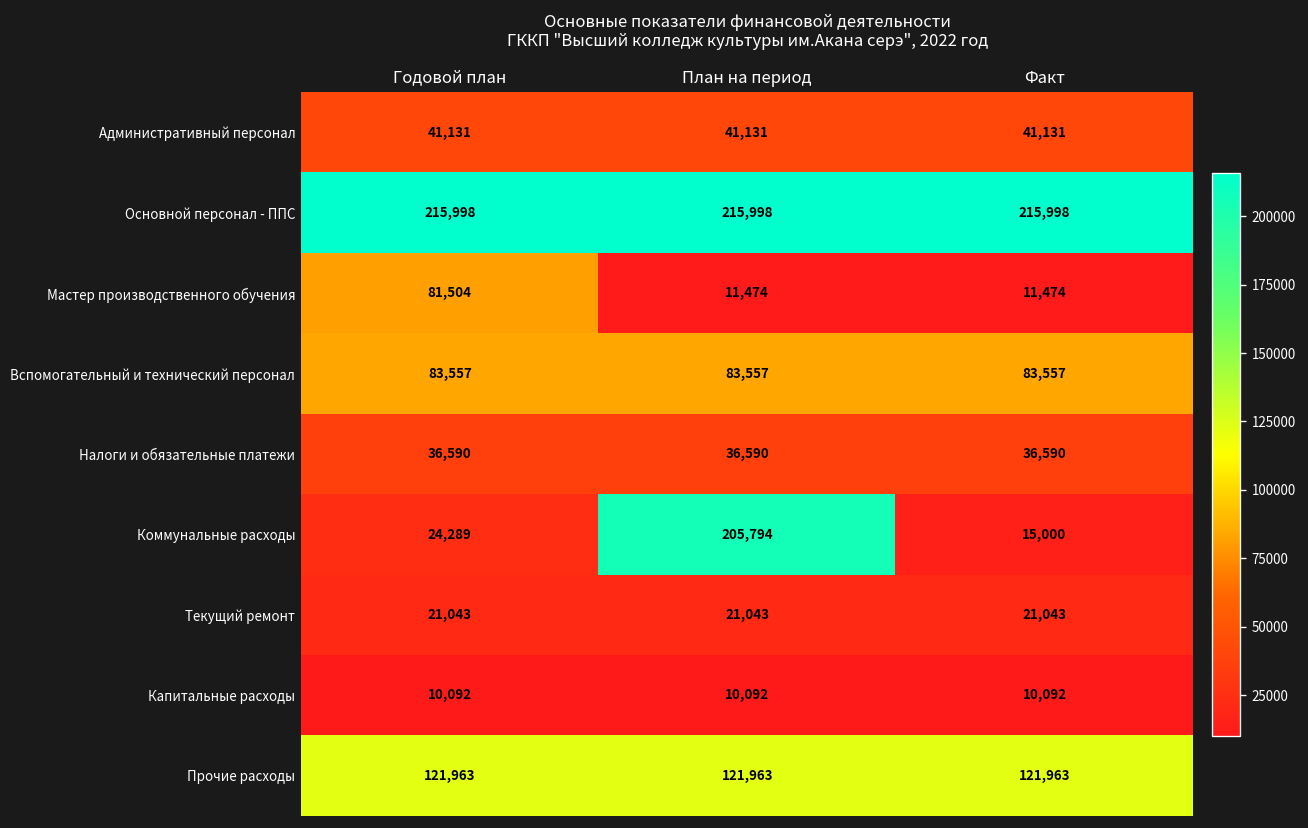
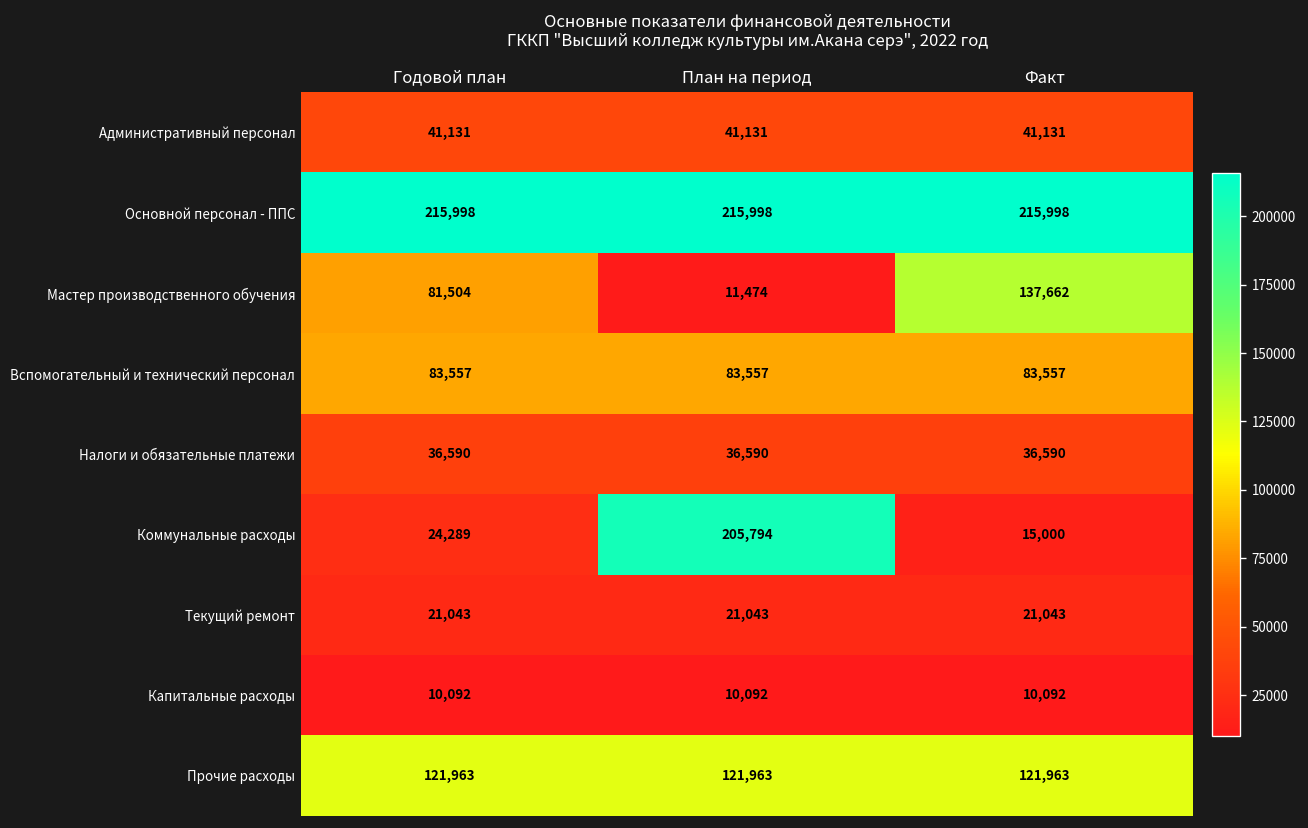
Мастер производственного обучения, Факт: 11,474 -> 137,662
